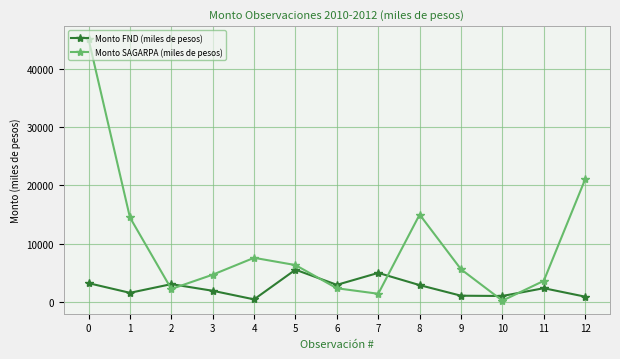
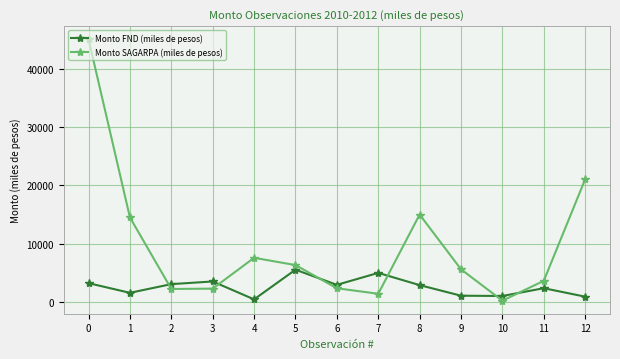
Monto FND (miles de pesos), 3: 2000 -> 3000
Monto SAGARPA (miles de pesos), 3: 5000 -> 2000
